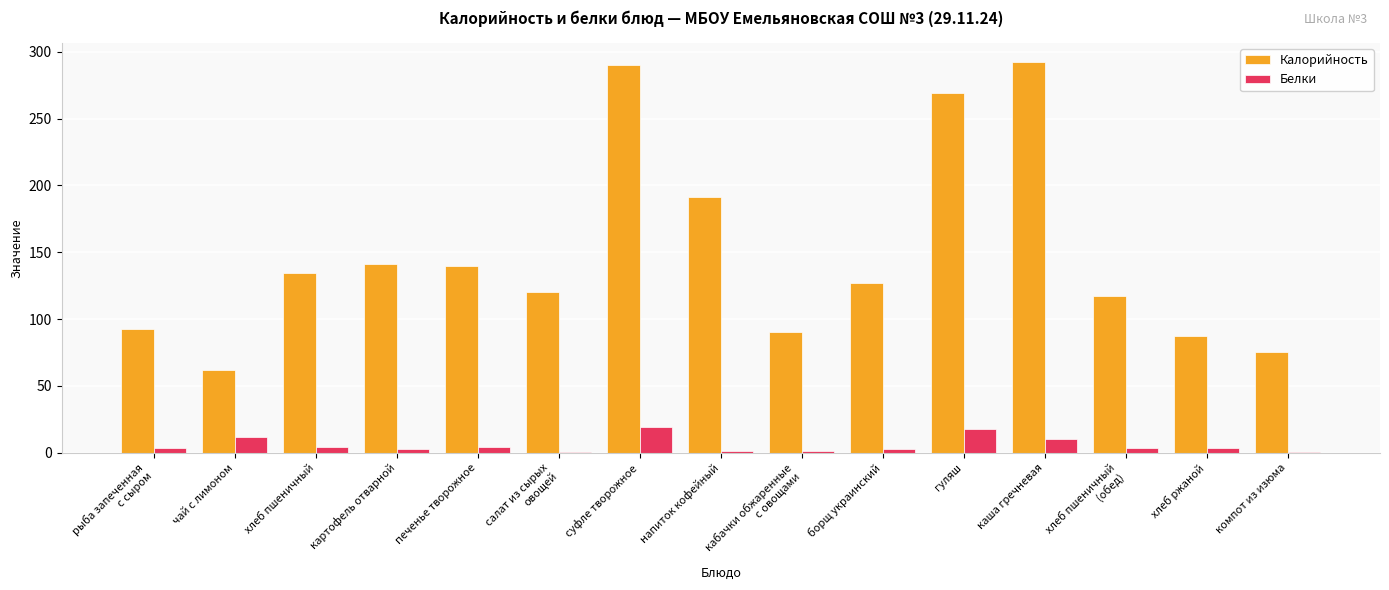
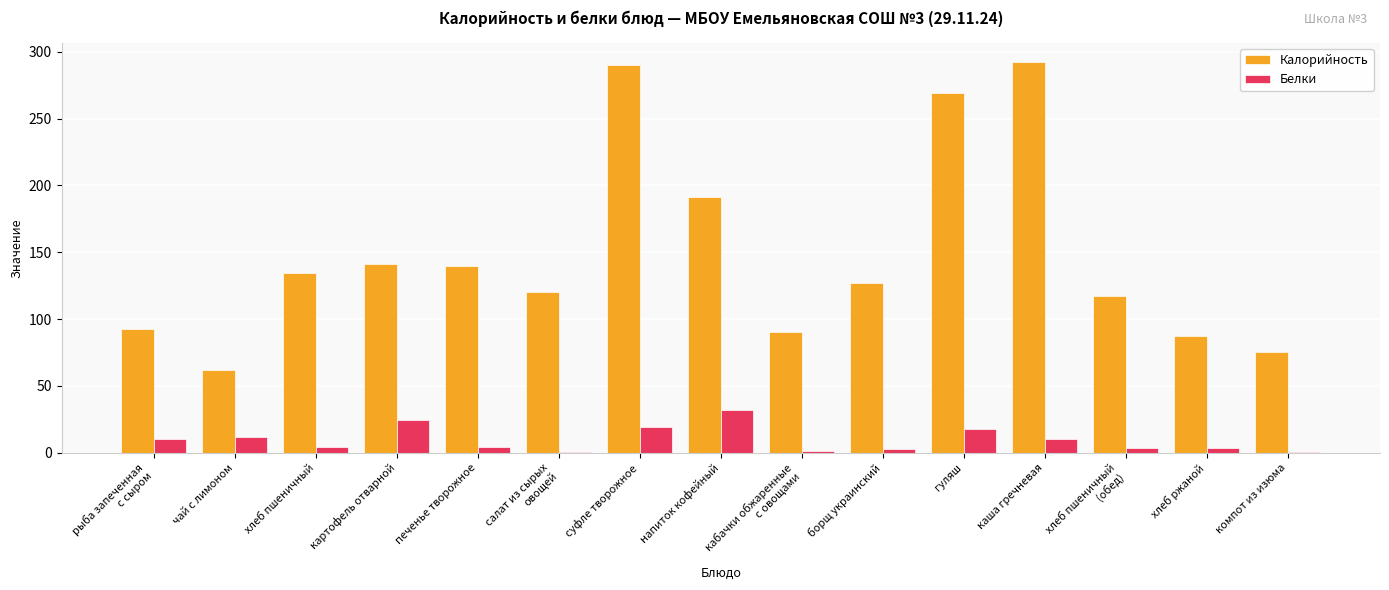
Белки, рыба запеченная с сыром: 4 -> 10
Белки, картофель отварной: 3 -> 24
Белки, напиток кофейный: 1 -> 32
